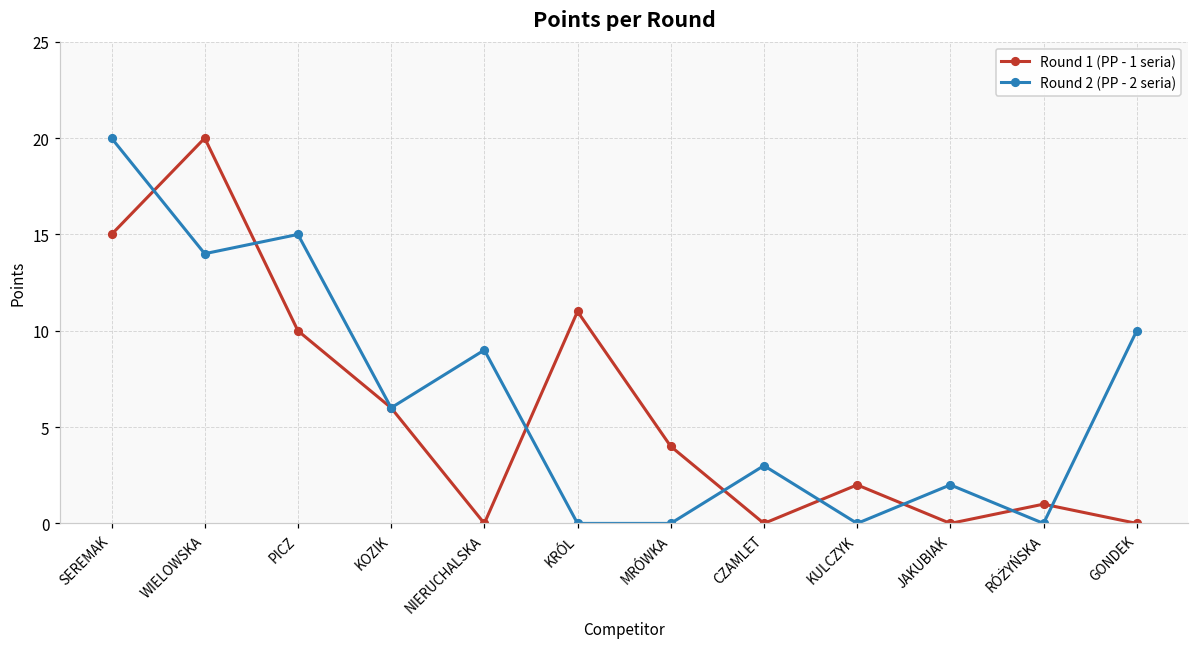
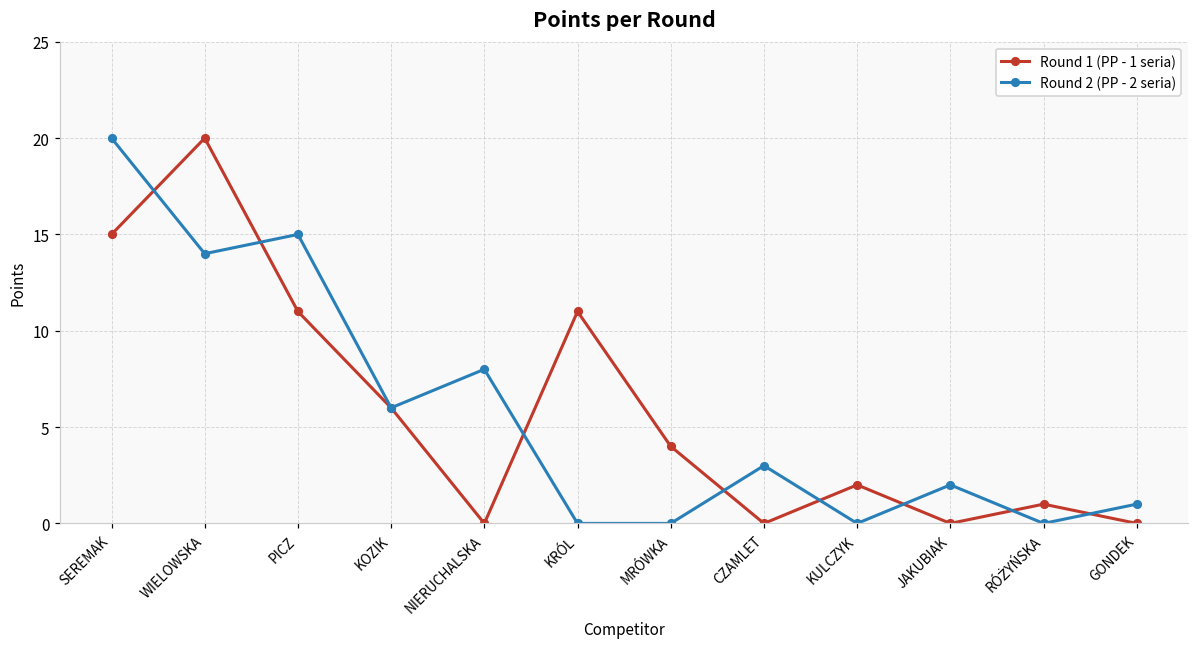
Round 1 (PP - 1 seria), PICZ: 10 -> 11
Round 2 (PP - 2 seria), NIERUCHALSKA: 9 -> 8
Round 2 (PP - 2 seria), GONDEK: 10 -> 1
